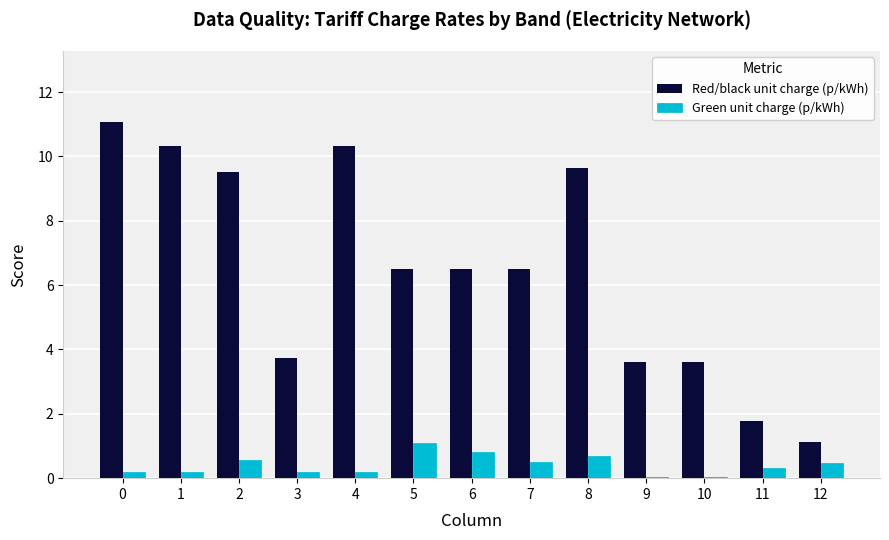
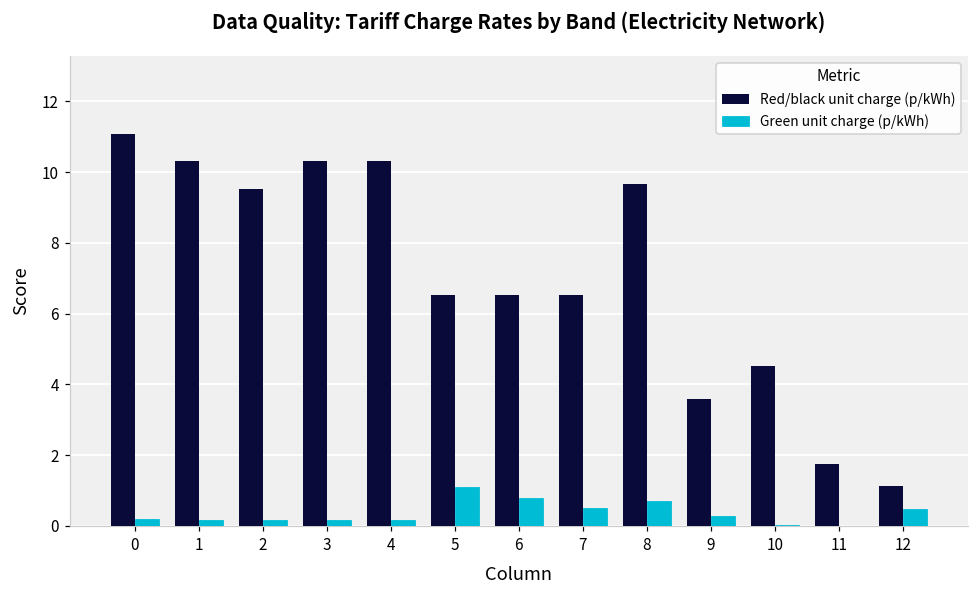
Green unit charge (p/kWh), 2: 0.6 -> 0.2
Red/black unit charge (p/kWh), 3: 3.7 -> 10.3
Green unit charge (p/kWh), 9: 0.0 -> 0.3
Red/black unit charge (p/kWh), 10: 3.6 -> 4.5
Green unit charge (p/kWh), 11: 0.3 -> 0.0
